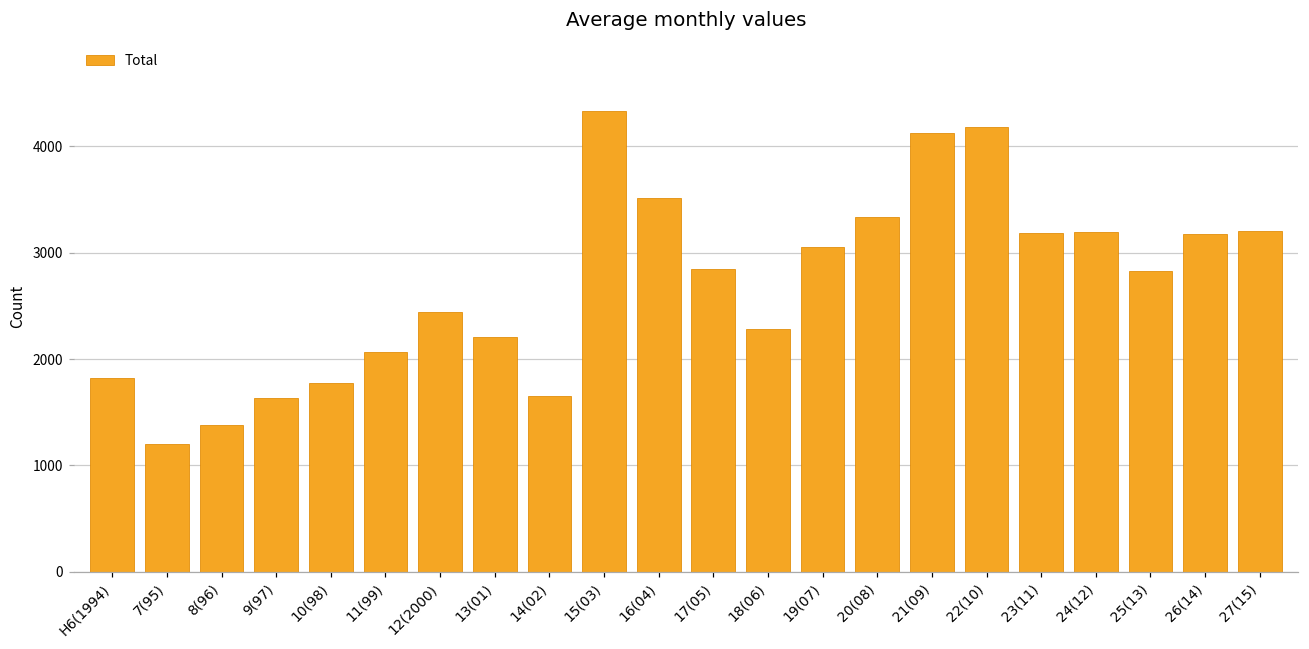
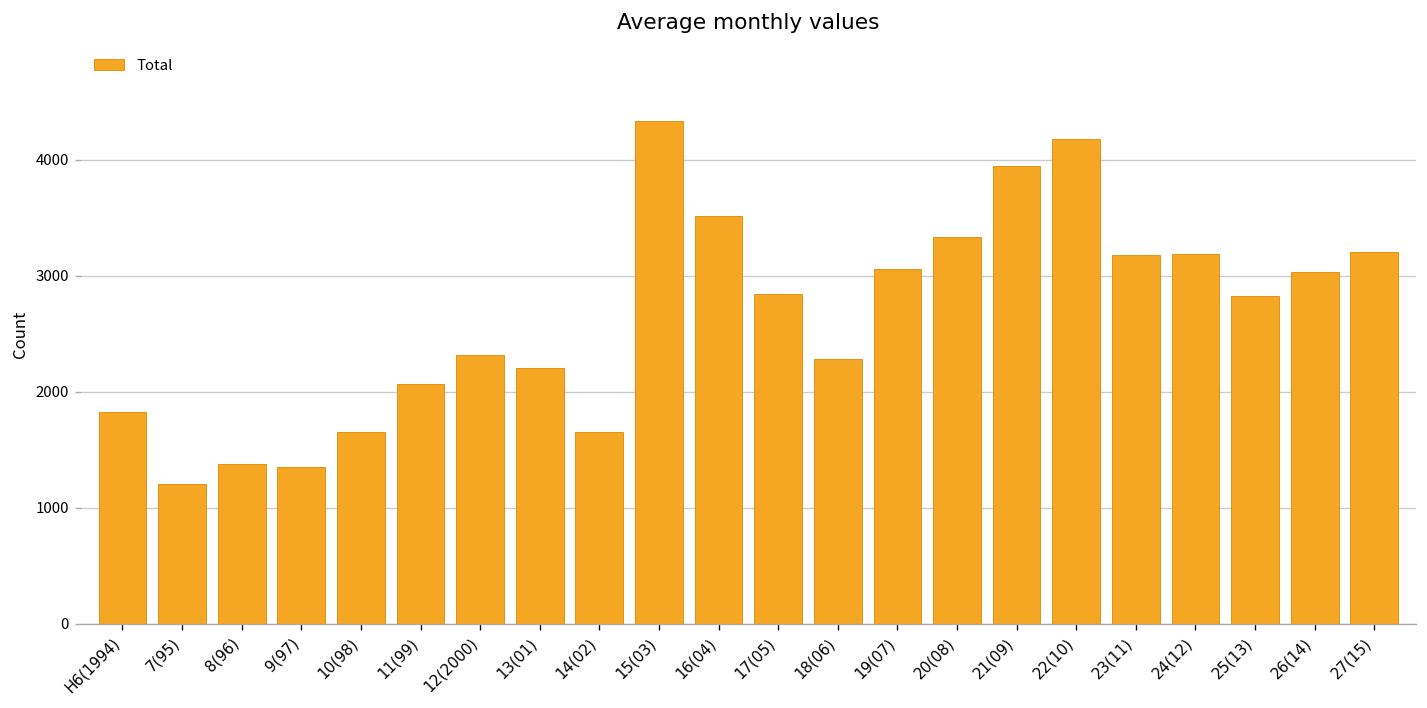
9(97): 1600 -> 1400
10(98): 1800 -> 1700
12(2000): 2400 -> 2300
21(09): 4100 -> 3900
26(14): 3200 -> 3000
